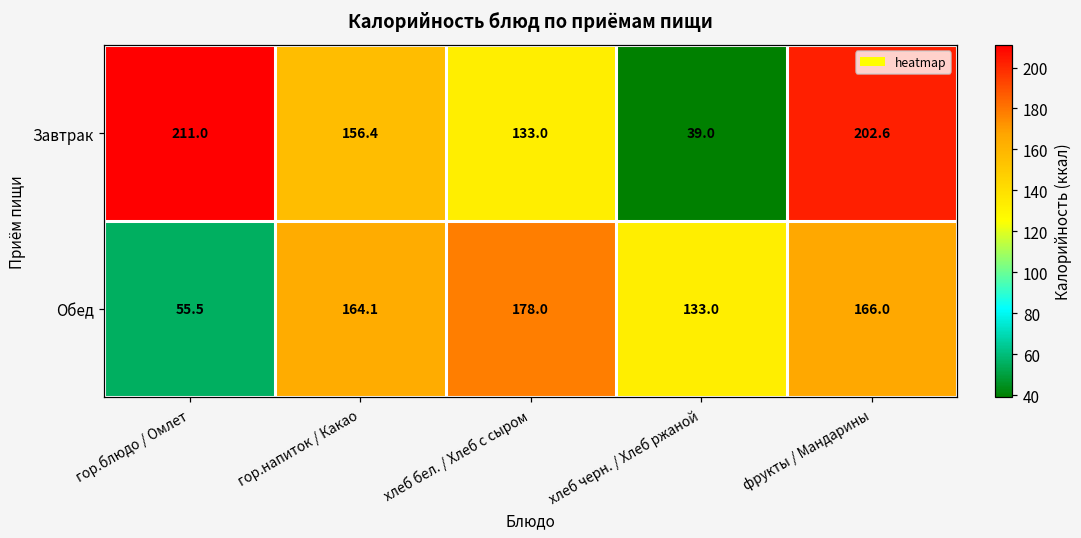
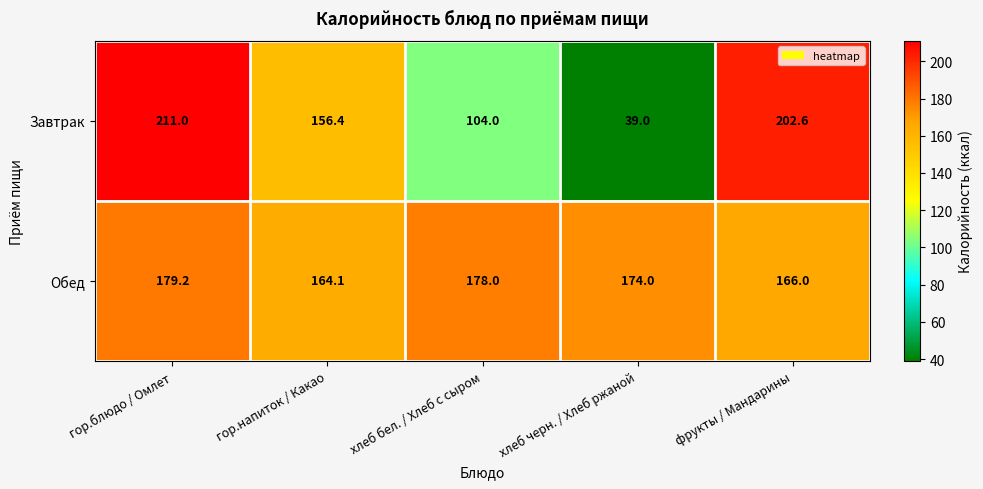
Завтрак, хлеб бел. / Хлеб с сыром: 133.0 -> 104.0
Обед, гор.блюдо / Омлет: 55.5 -> 179.2
Обед, хлеб черн. / Хлеб ржаной: 133.0 -> 174.0
